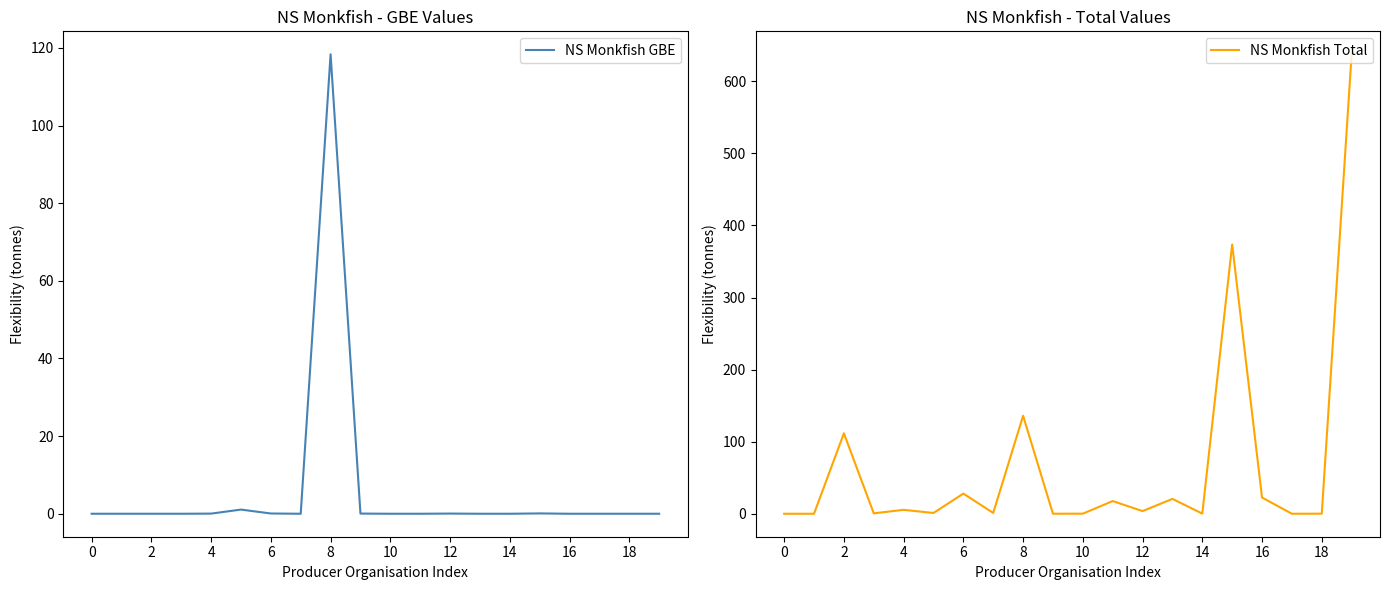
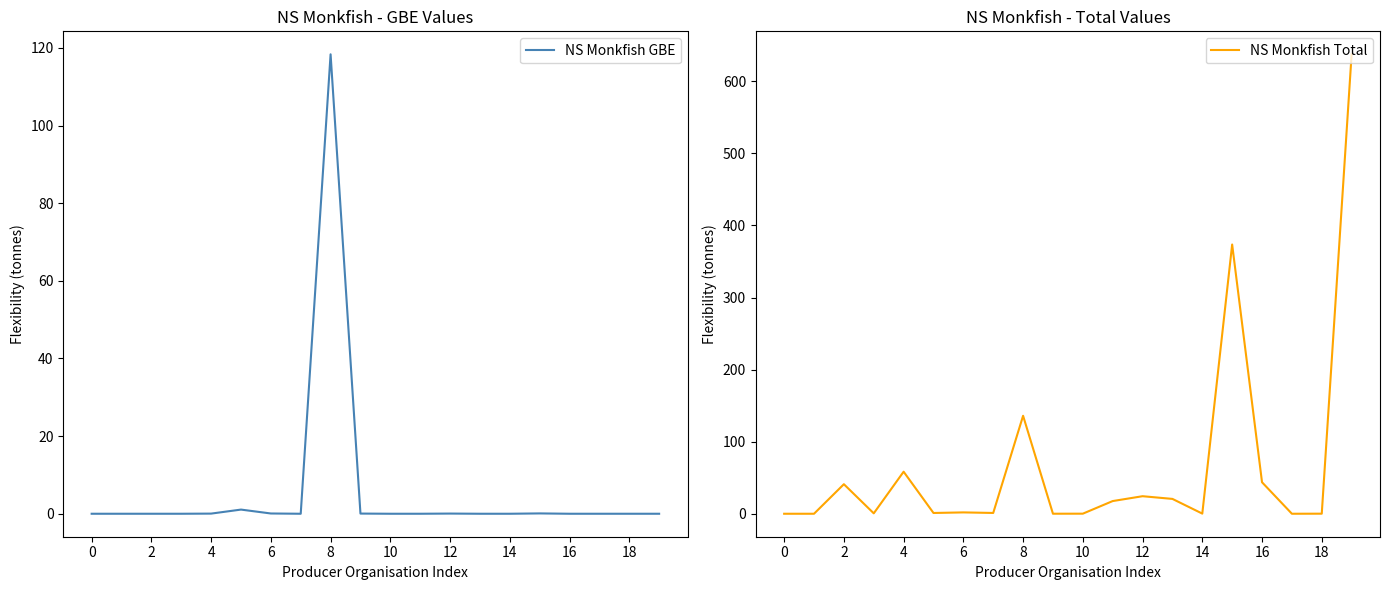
NS Monkfish - Total Values, 2: 110 -> 40
NS Monkfish - Total Values, 4: 10 -> 60
NS Monkfish - Total Values, 6: 30 -> 0
NS Monkfish - Total Values, 12: 0 -> 20
NS Monkfish - Total Values, 16: 20 -> 40
